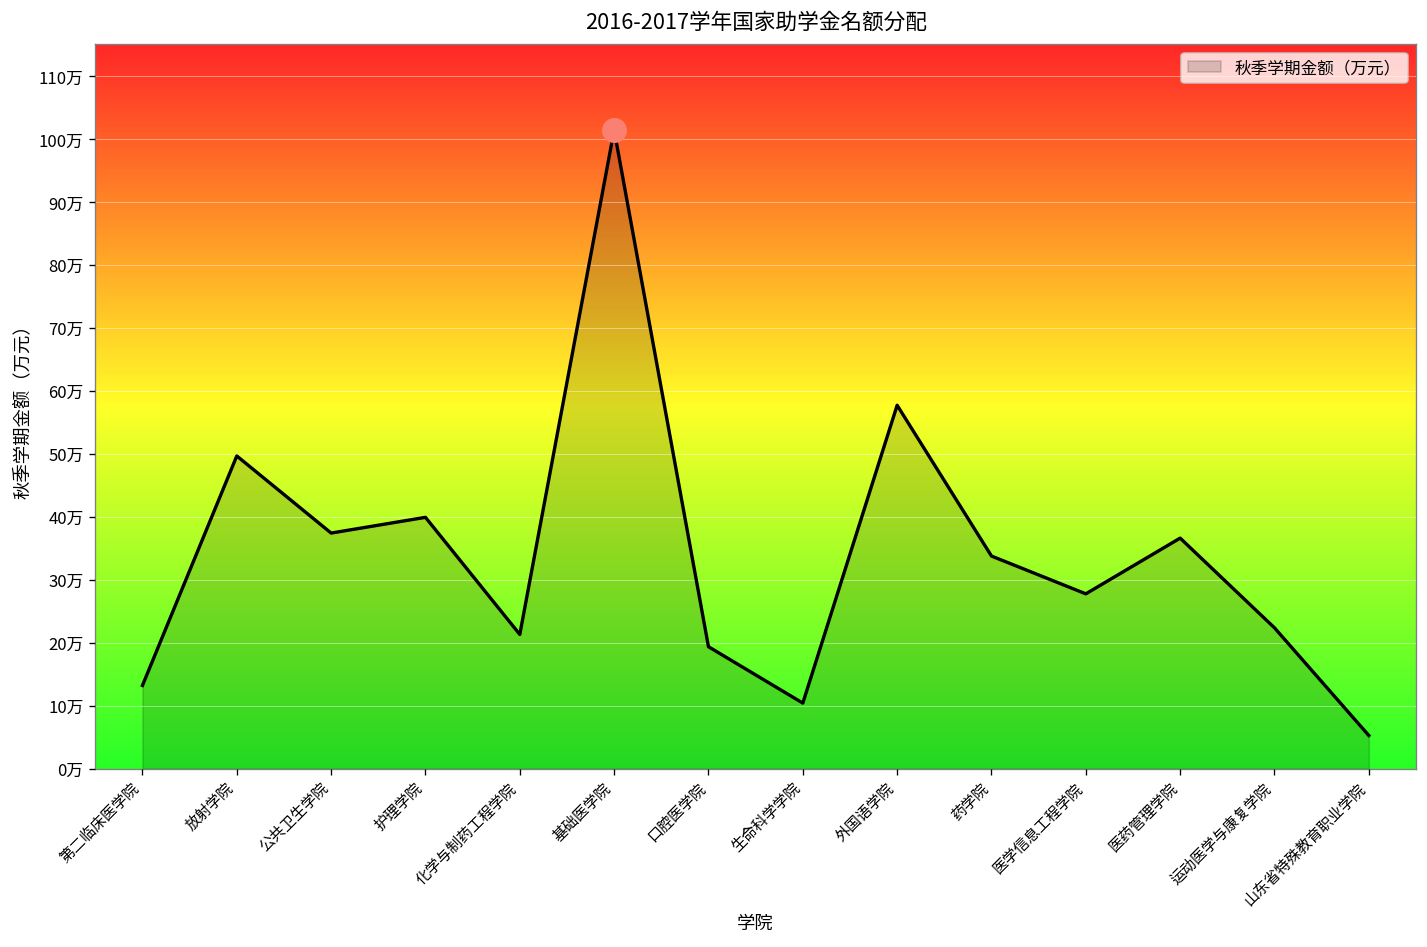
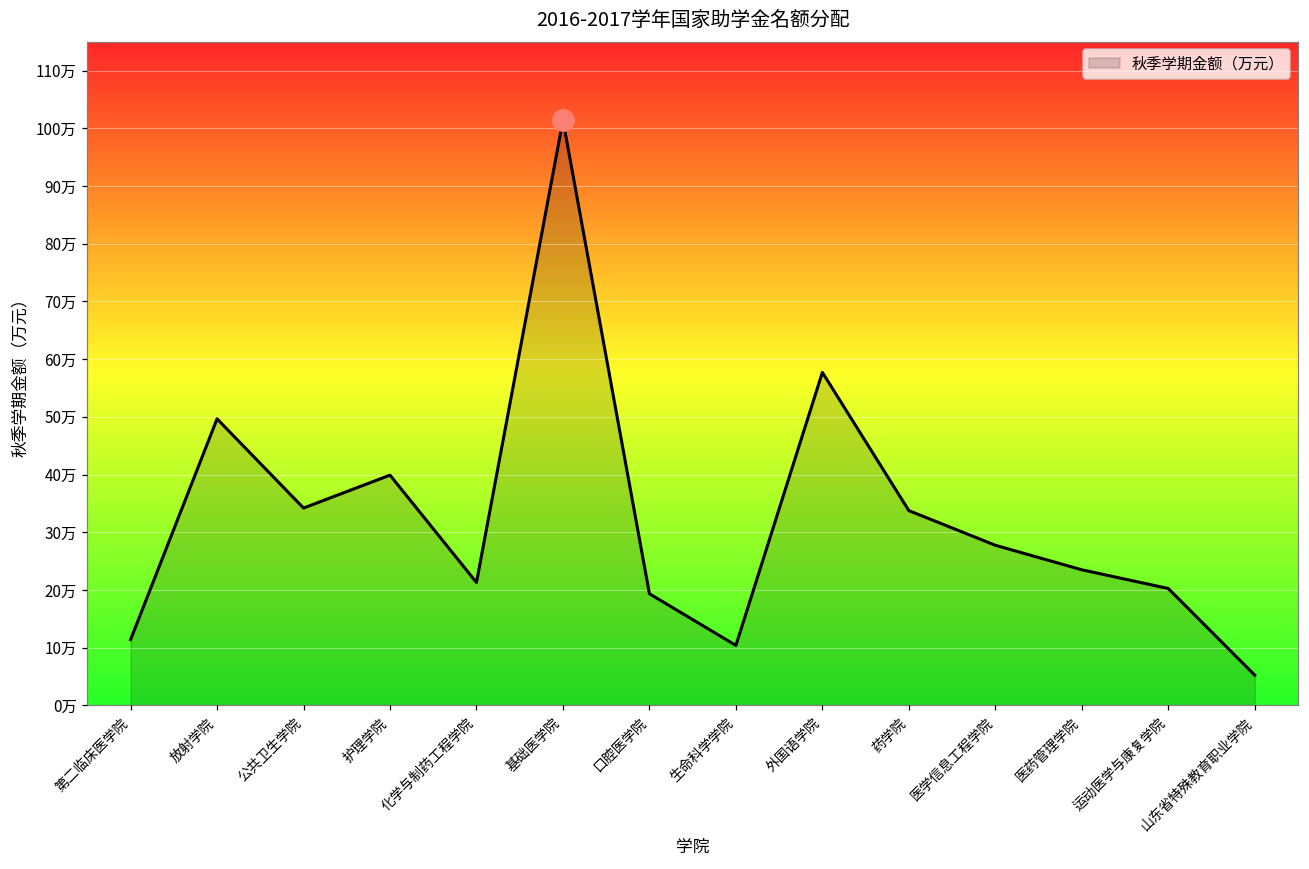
秋季学期金额（万元）, 第二临床医学院: 13万 -> 11万
秋季学期金额（万元）, 公共卫生学院: 37万 -> 34万
秋季学期金额（万元）, 医药管理学院: 37万 -> 24万
秋季学期金额（万元）, 运动医学与康复学院: 22万 -> 20万
